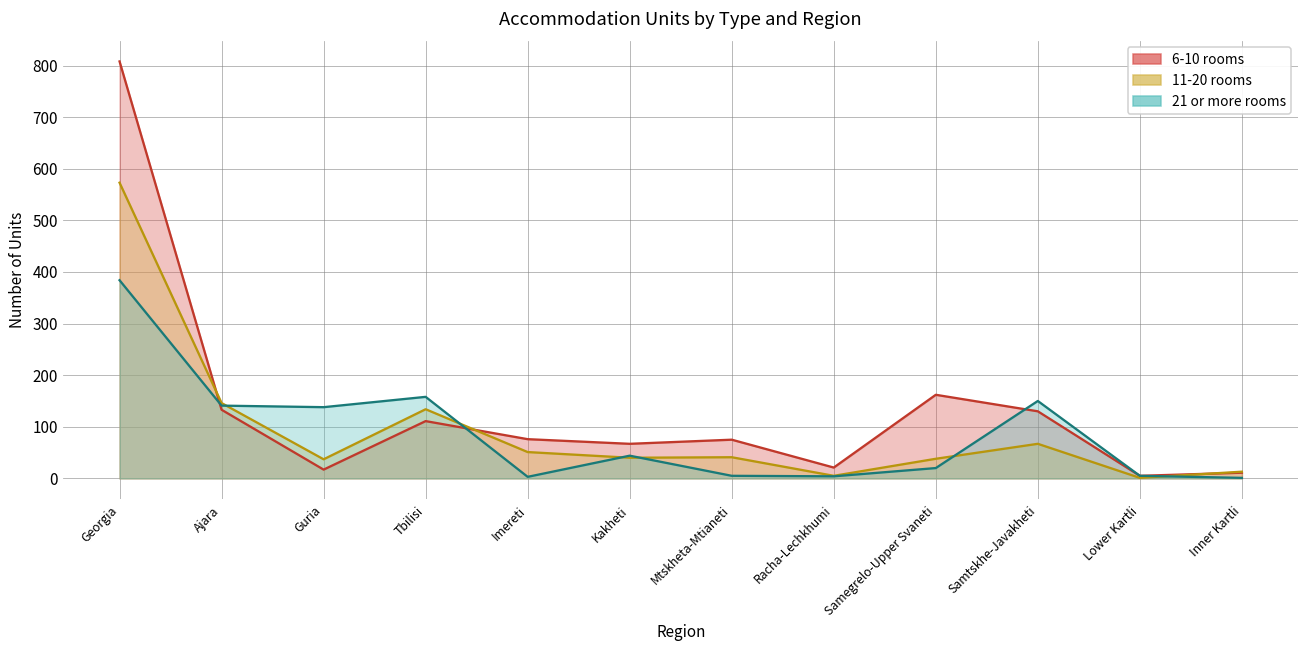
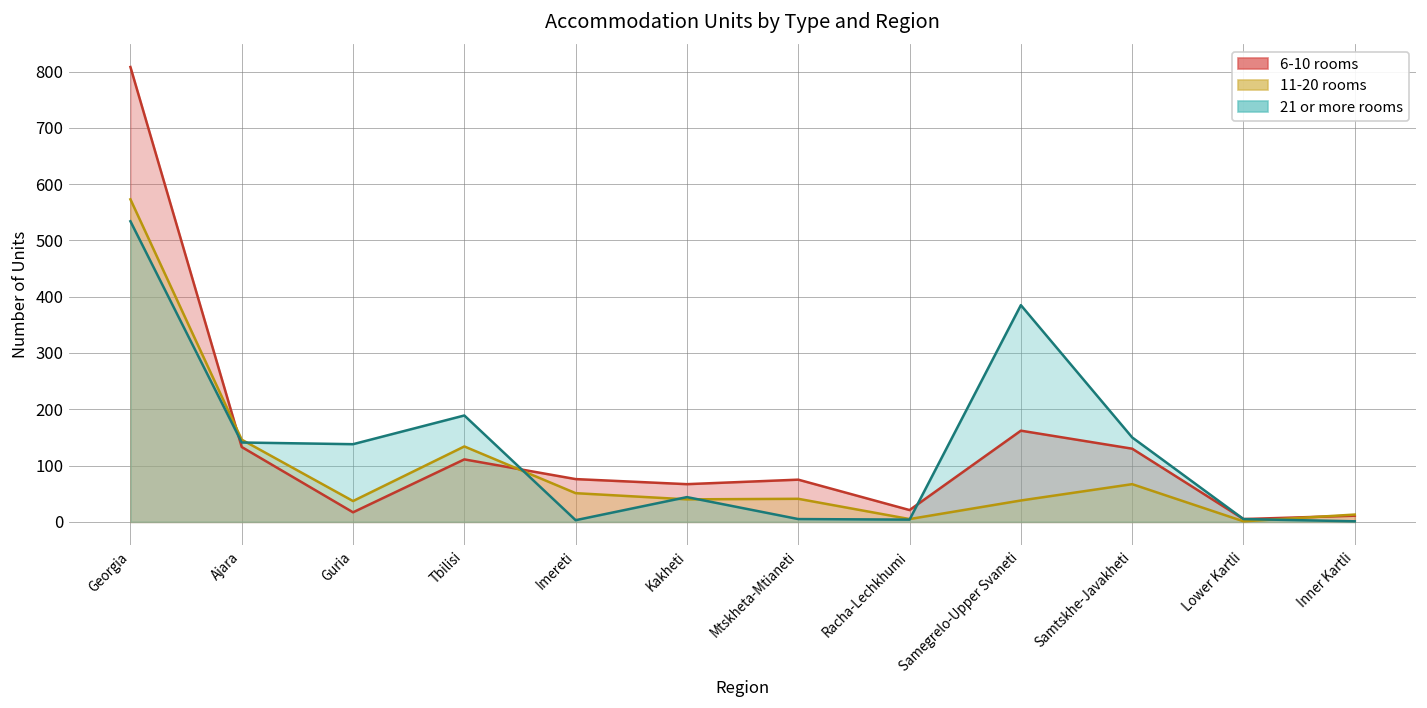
21 or more rooms, Georgia: 380 -> 530
21 or more rooms, Tbilisi: 160 -> 190
21 or more rooms, Samegrelo-Upper Svaneti: 20 -> 390
